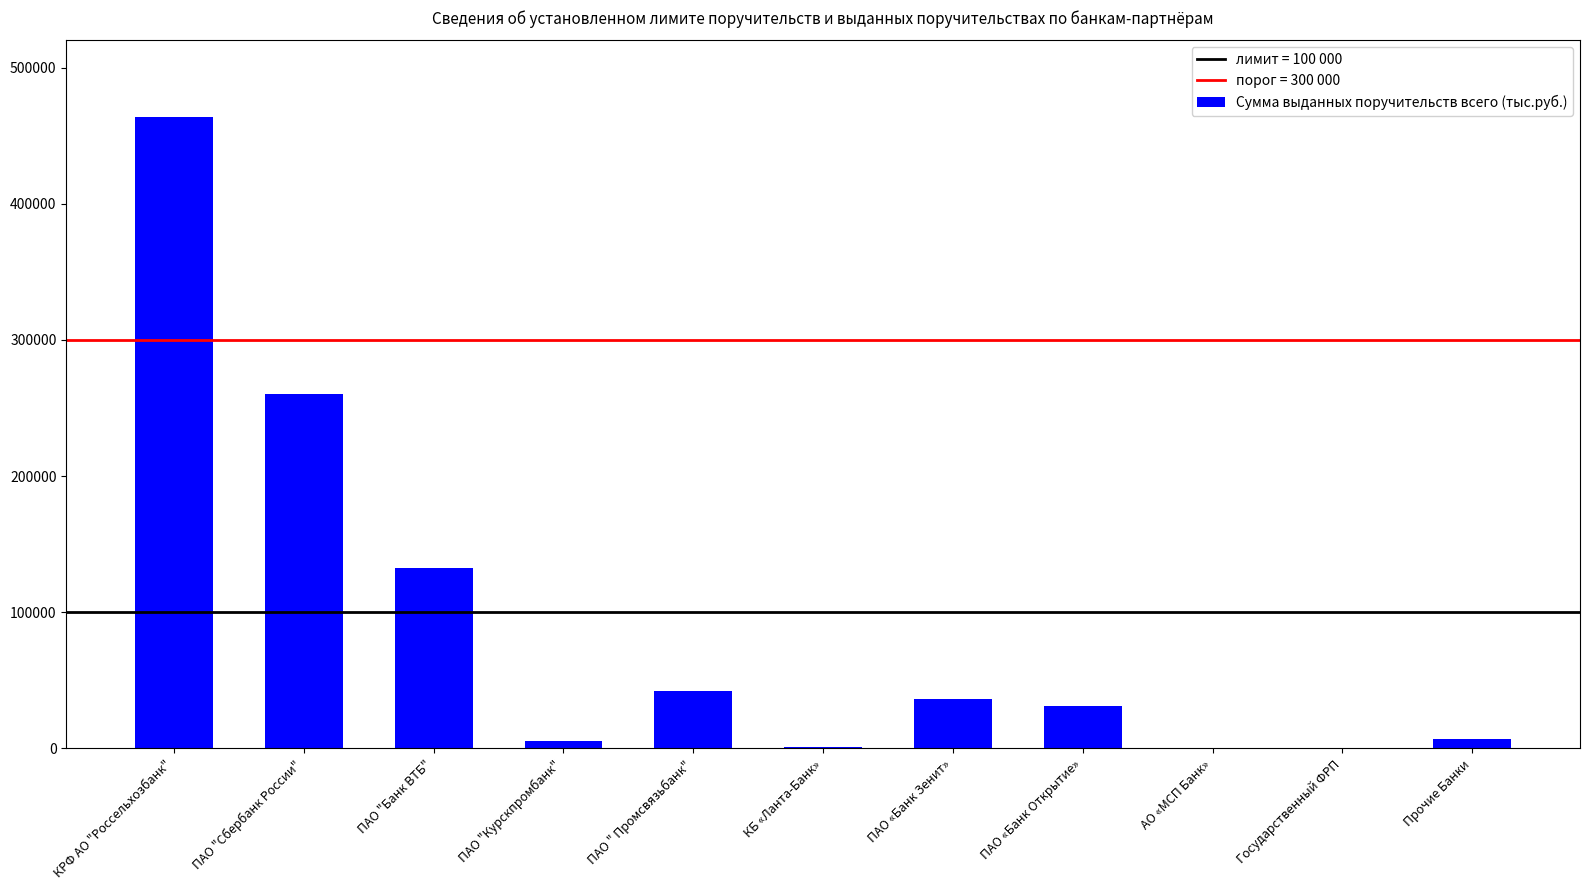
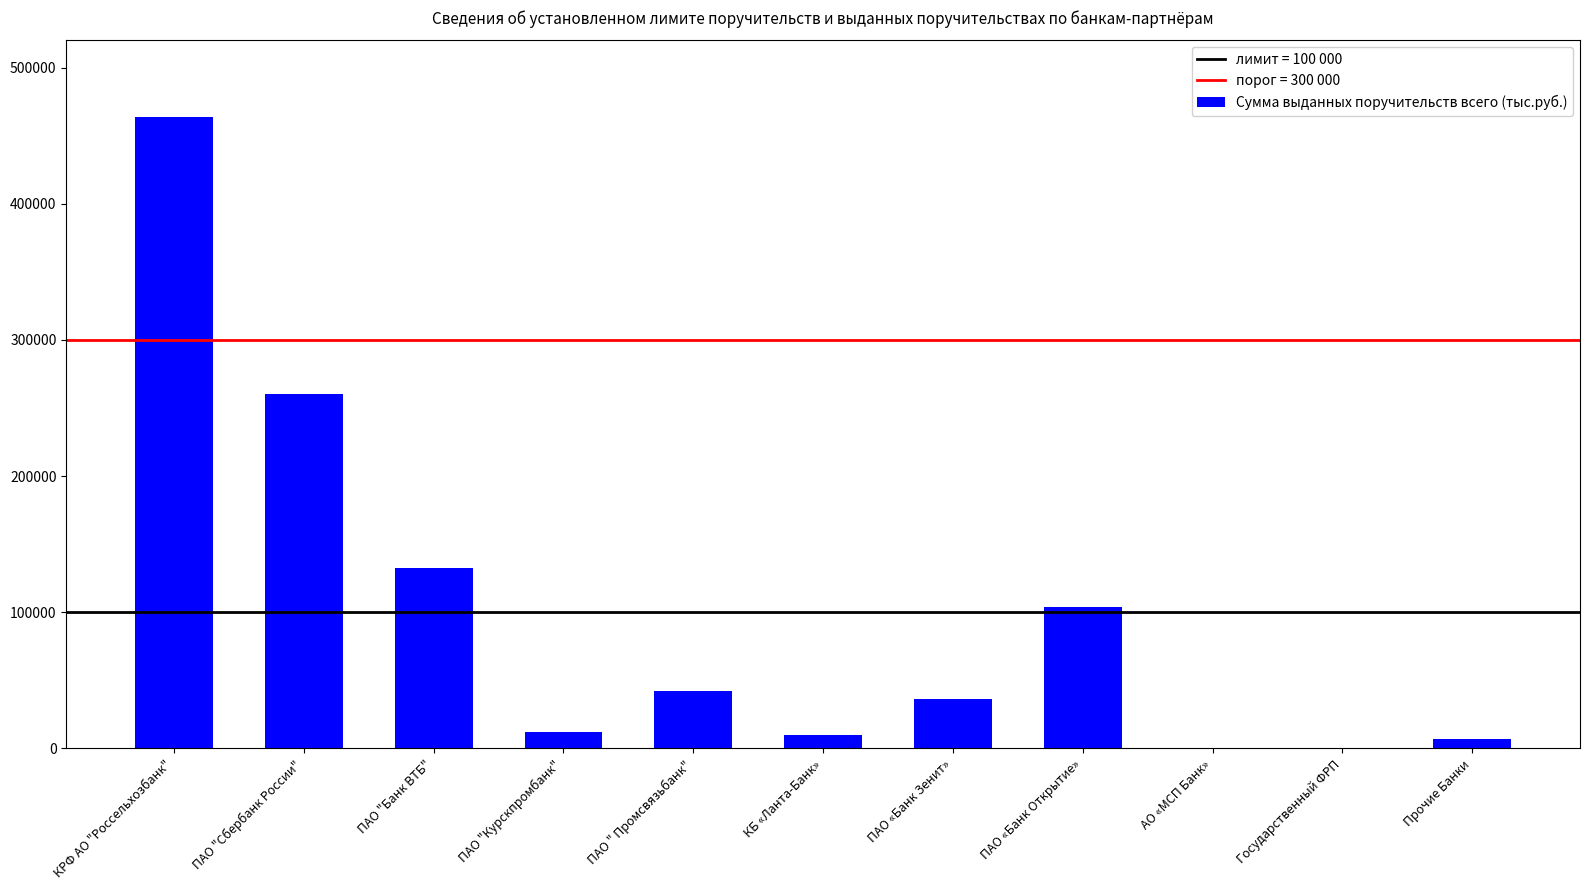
ПАО "Курскпромбанк": 6000 -> 12000
КБ «Ланта-Банк»: 1000 -> 10000
ПАО «Банк Открытие»: 31000 -> 104000
